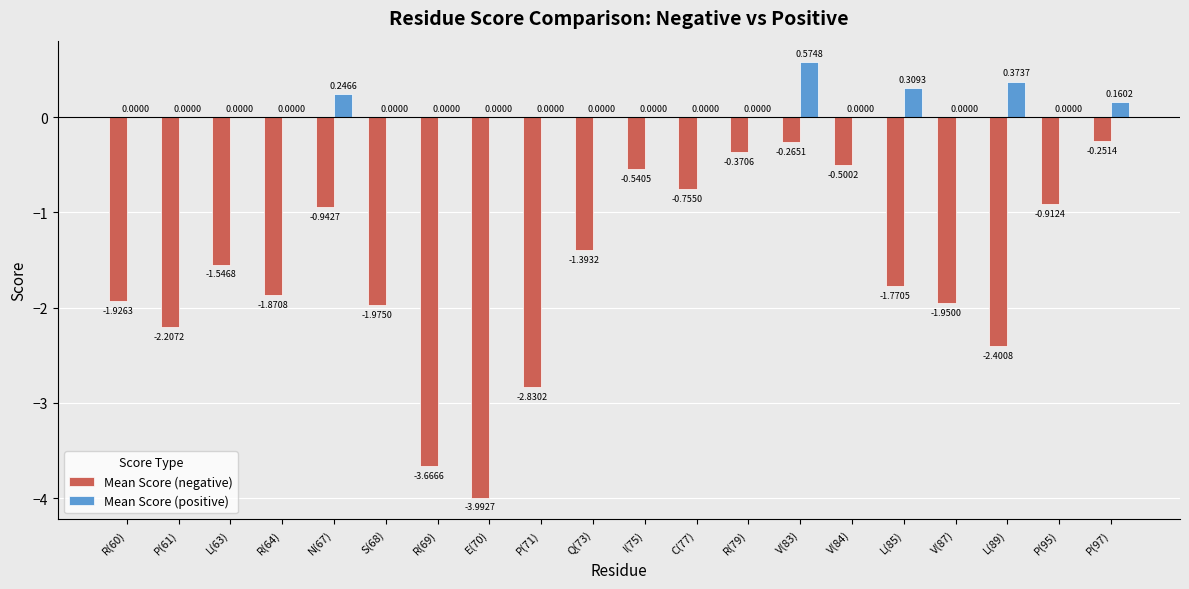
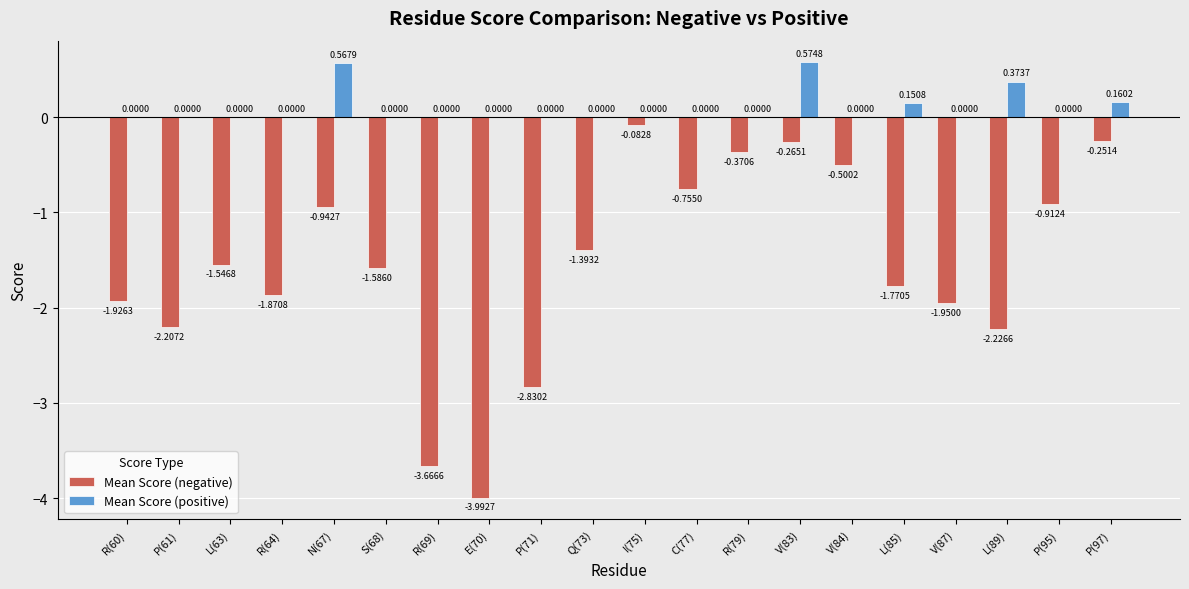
Mean Score (positive), N(67): 0.2466 -> 0.5679
Mean Score (negative), S(68): -1.9750 -> -1.5860
Mean Score (negative), I(75): -0.5405 -> -0.0828
Mean Score (positive), L(85): 0.3093 -> 0.1508
Mean Score (negative), L(89): -2.4008 -> -2.2266
